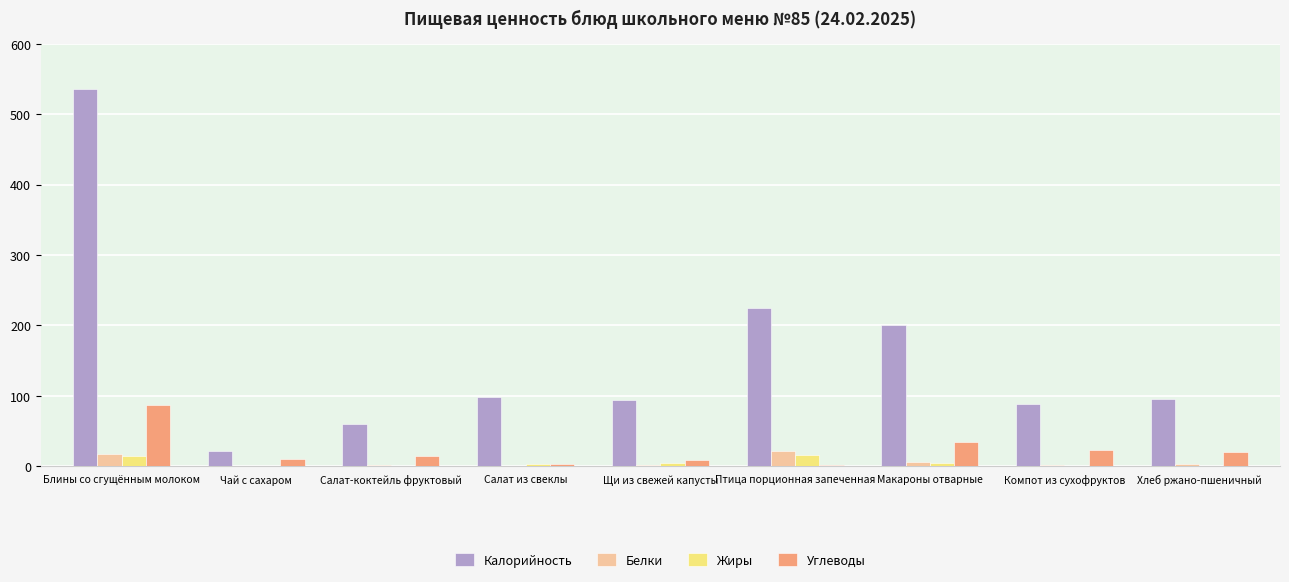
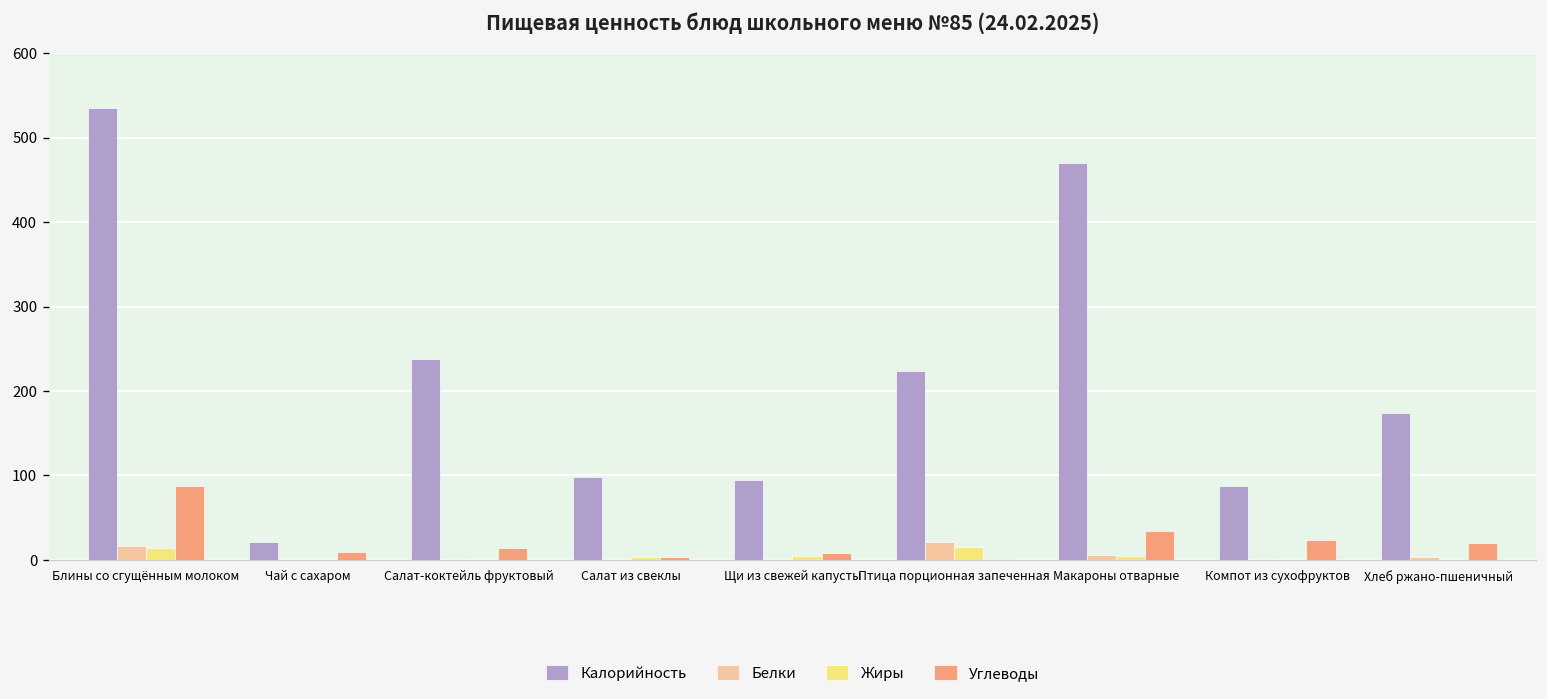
Калорийность, Салат-коктейль фруктовый: 60 -> 240
Калорийность, Макароны отварные: 200 -> 470
Калорийность, Хлеб ржано-пшеничный: 90 -> 170
